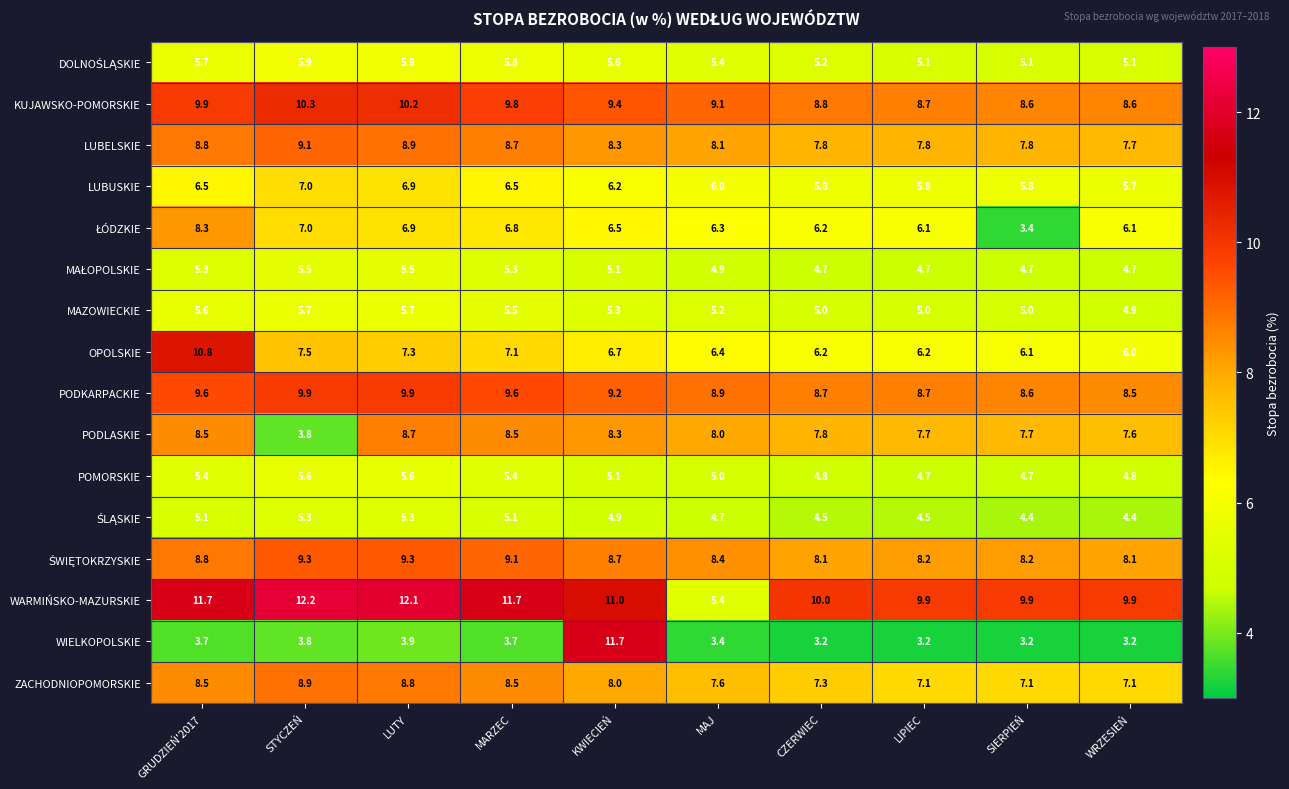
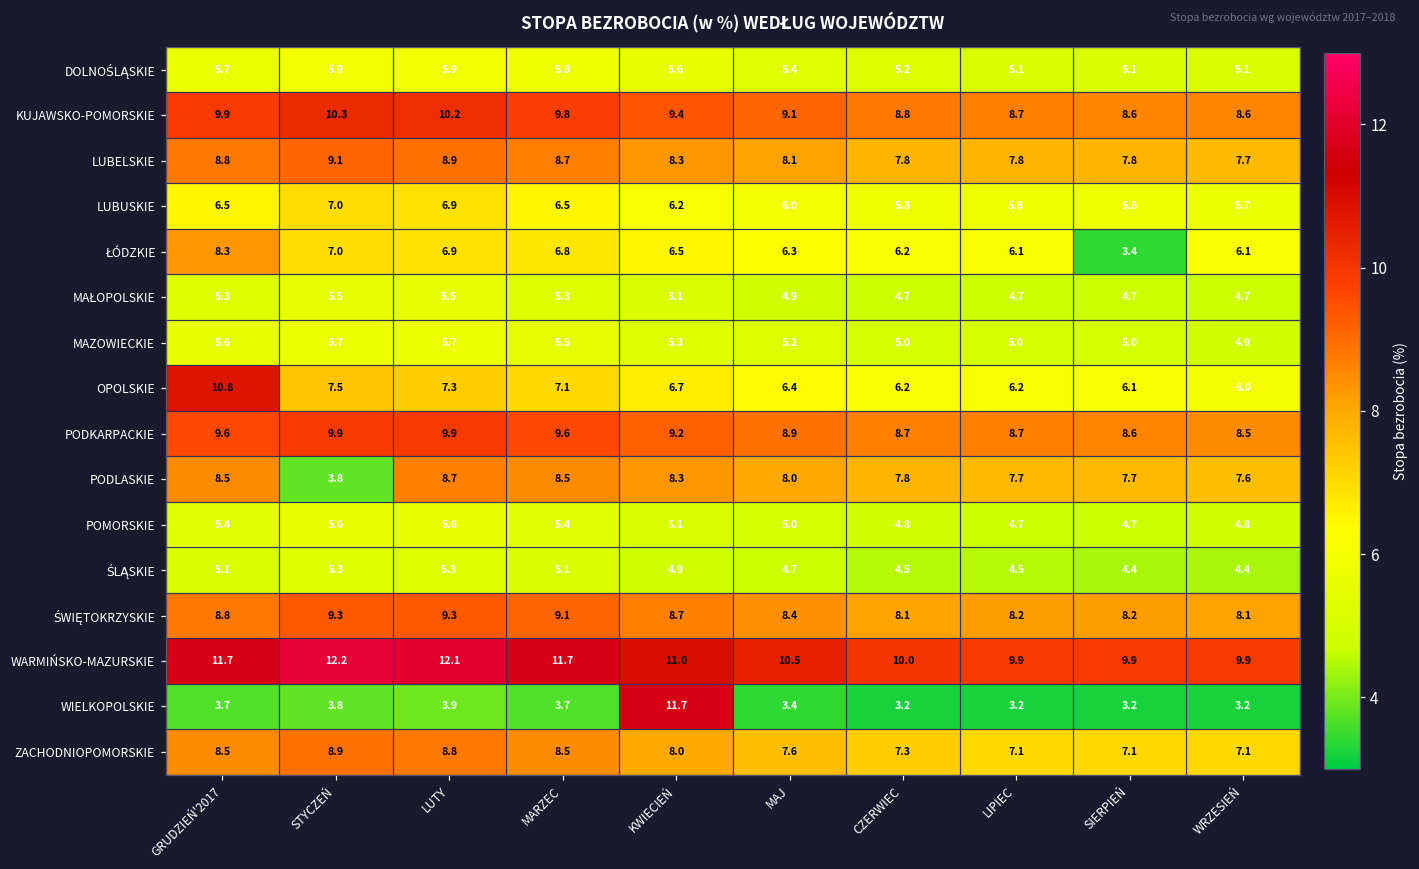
WARMIŃSKO-MAZURSKIE, MAJ: 5.4 -> 10.5
